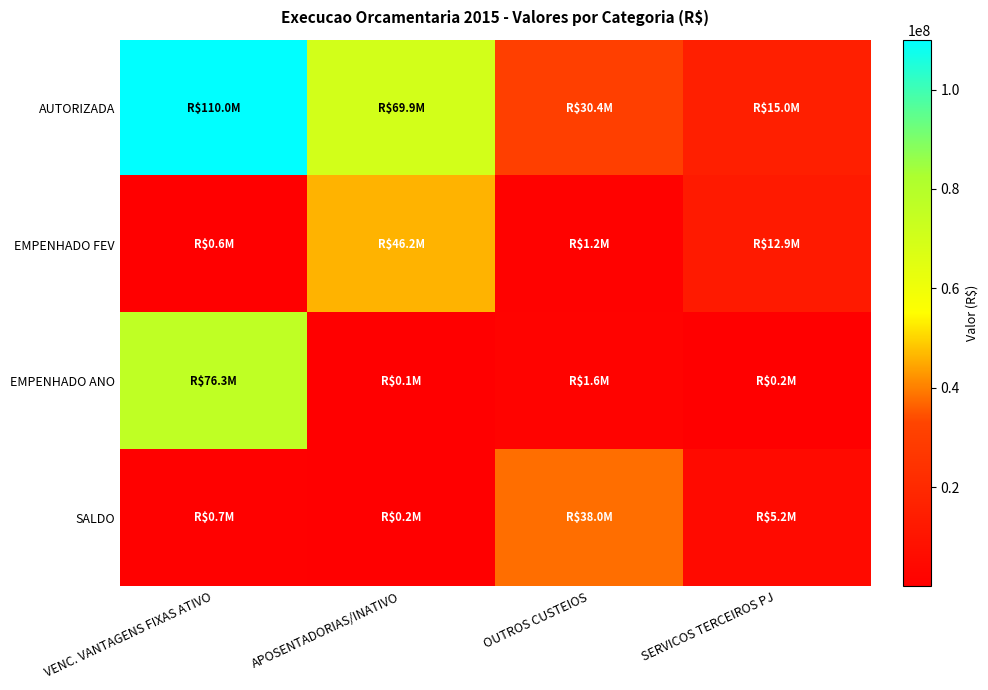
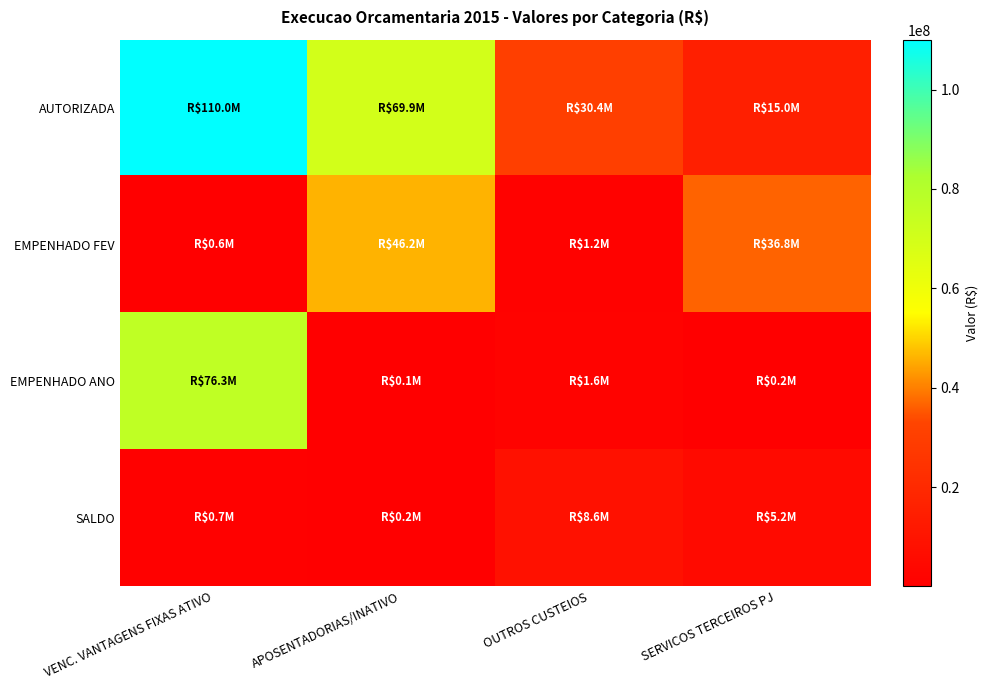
EMPENHADO FEV, SERVICOS TERCEIROS PJ: $12.9M -> $36.8M
SALDO, OUTROS CUSTEIOS: $38.0M -> $8.6M
